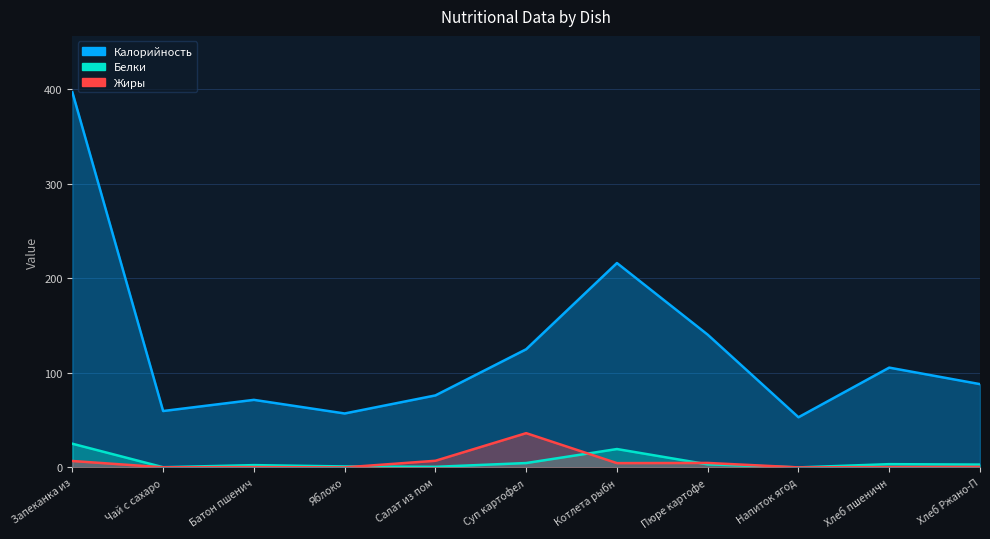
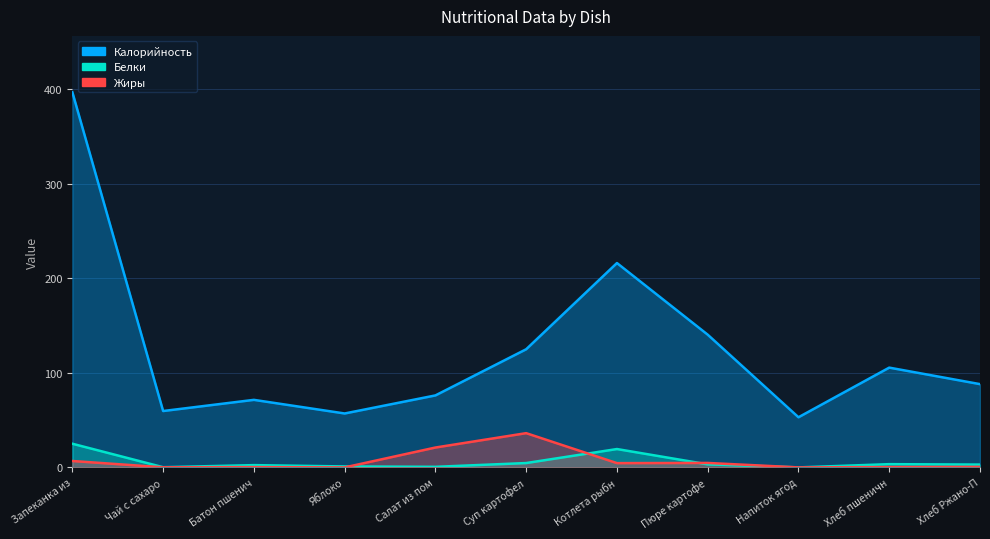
Жиры, Салат из пом: 10 -> 20
